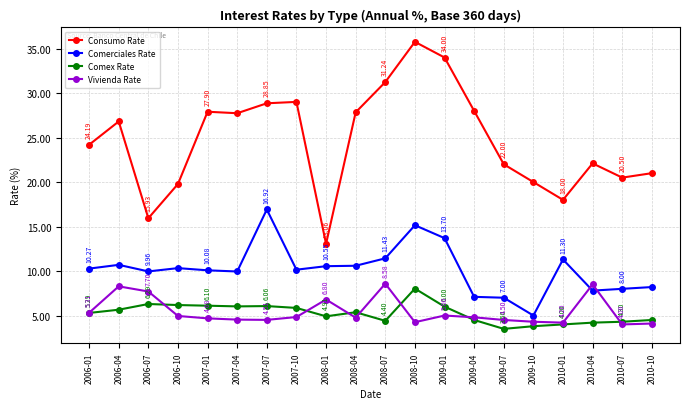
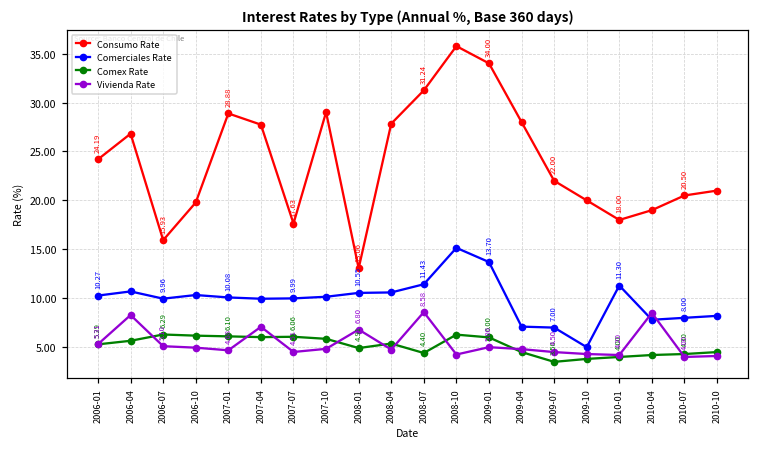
Vivienda Rate, 2006-07: 7.70 -> 5.10
Consumo Rate, 2007-01: 27.90 -> 28.88
Vivienda Rate, 2007-04: 5 -> 7
Consumo Rate, 2007-07: 28.85 -> 17.63
Comerciales Rate, 2007-07: 16.92 -> 9.99
Comex Rate, 2008-10: 8 -> 6
Consumo Rate, 2010-04: 22 -> 19
